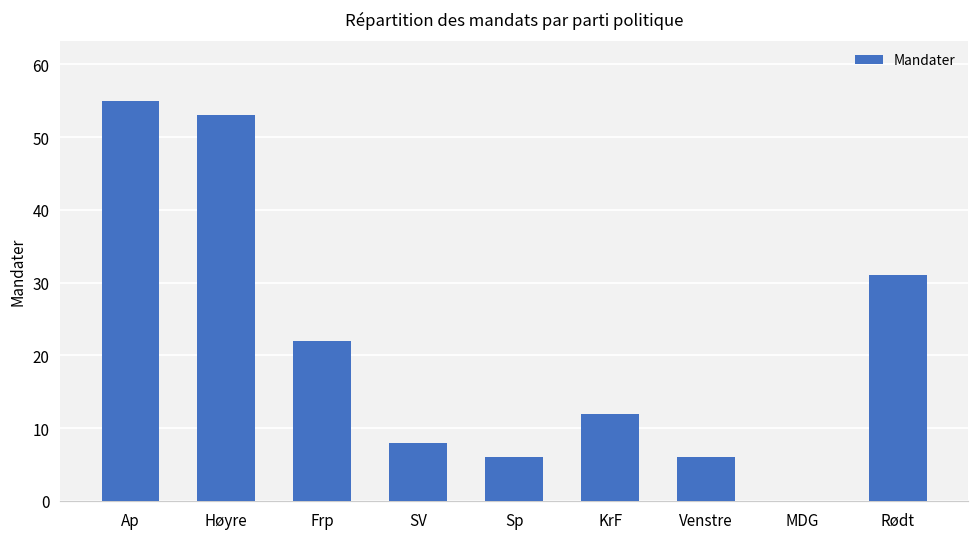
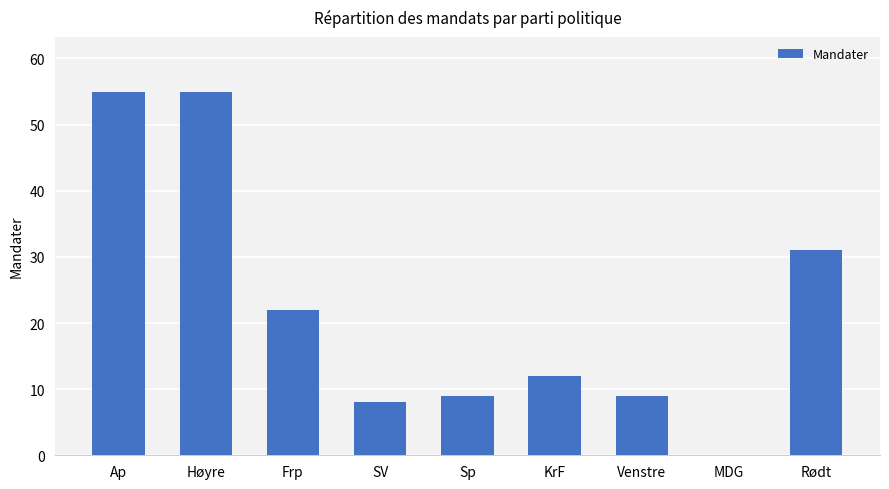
Høyre: 53 -> 55
Sp: 6 -> 9
Venstre: 6 -> 9
